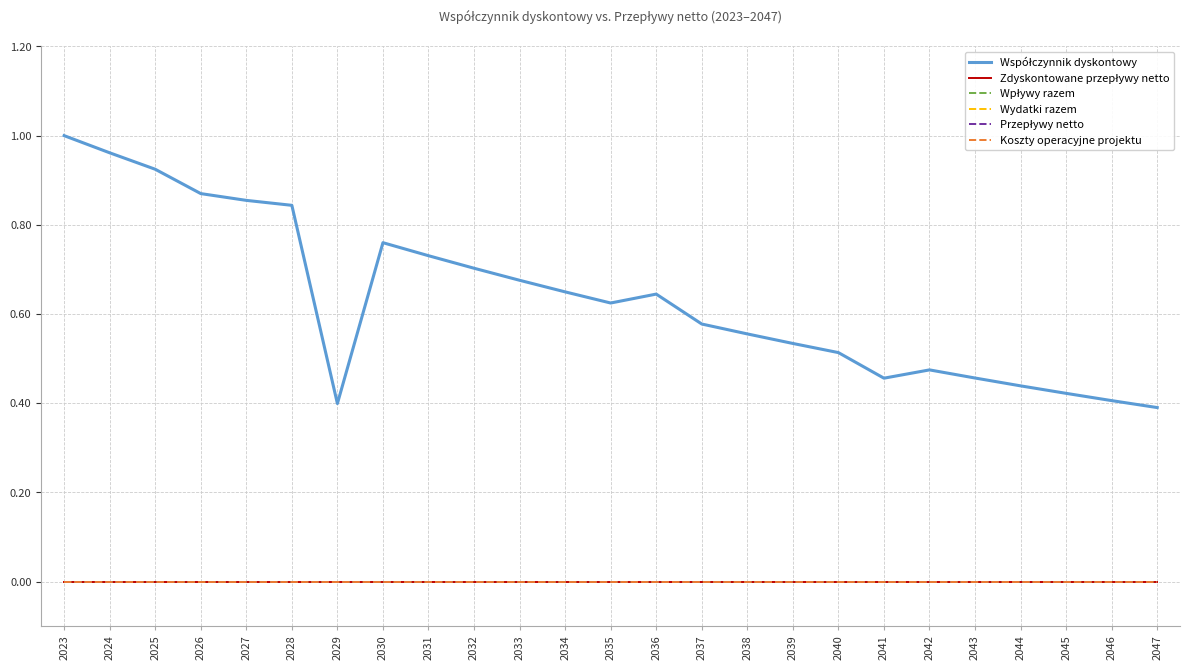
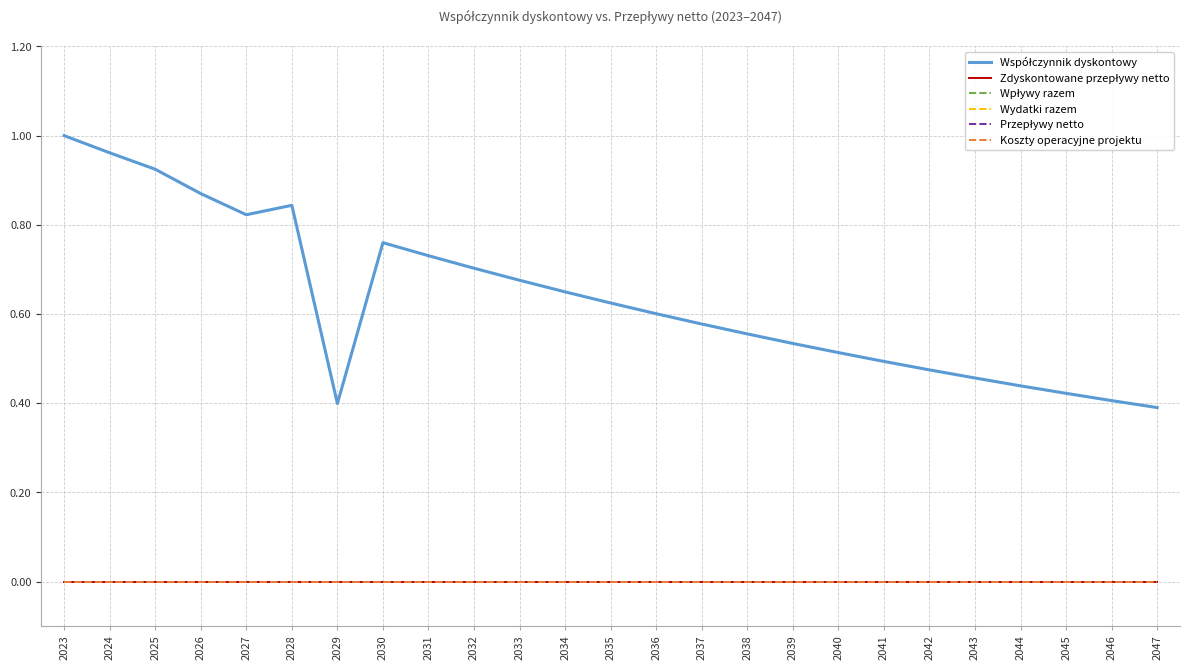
Współczynnik dyskontowy, 2027: 0.85 -> 0.82
Współczynnik dyskontowy, 2036: 0.64 -> 0.60
Współczynnik dyskontowy, 2041: 0.46 -> 0.49
